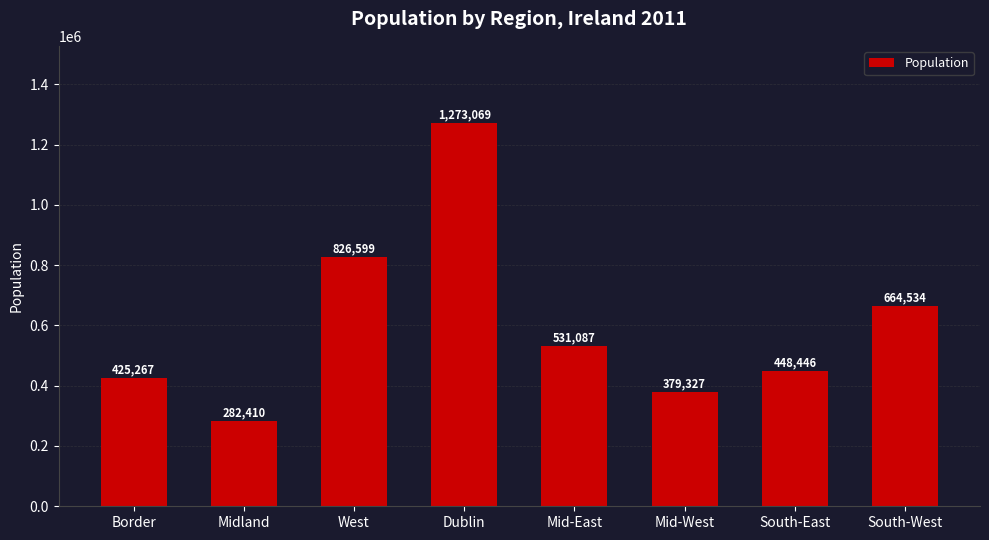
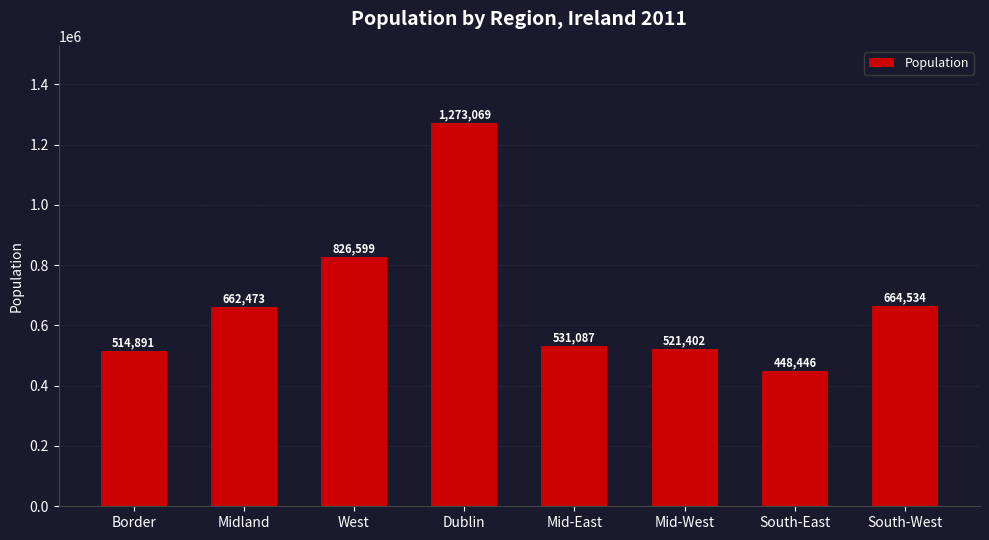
Border: 425,267 -> 514,891
Midland: 282,410 -> 662,473
Mid-West: 379,327 -> 521,402
